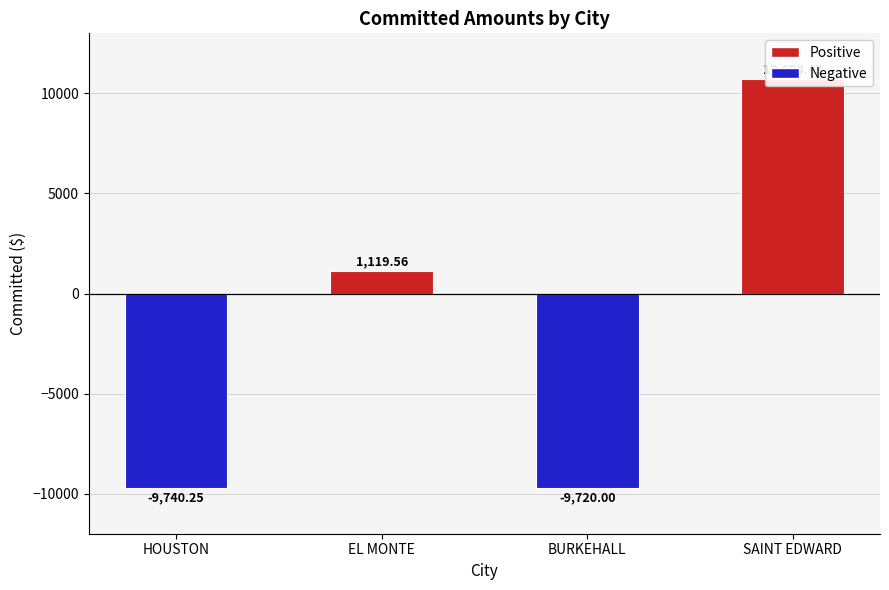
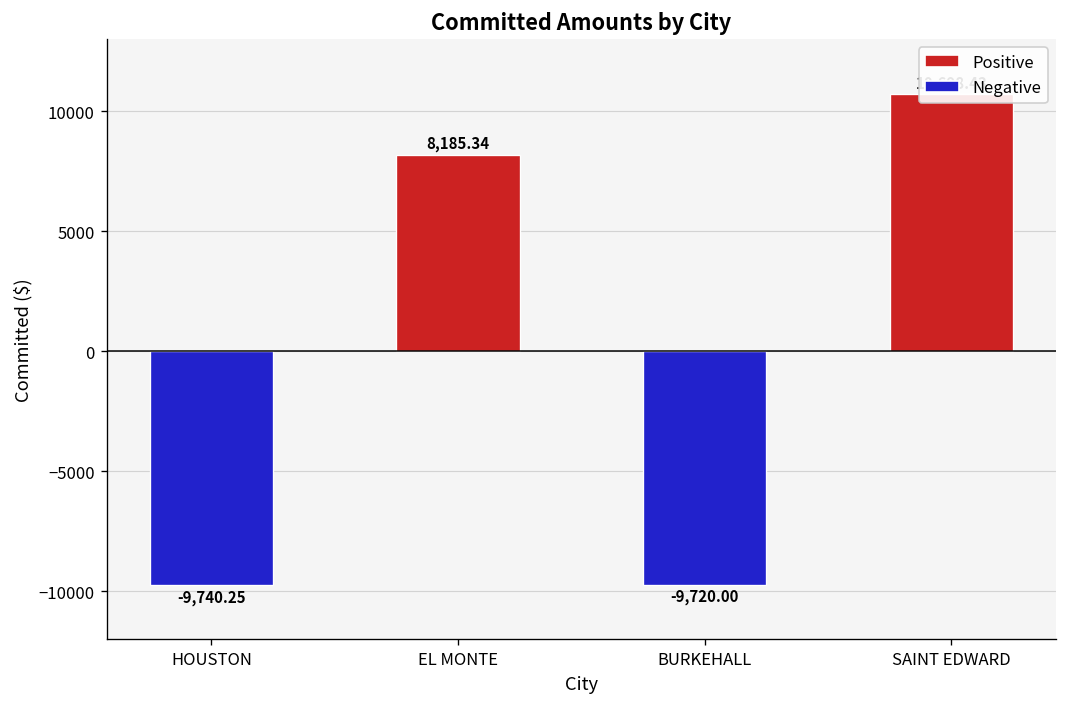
EL MONTE: 1,119.56 -> 8,185.34
